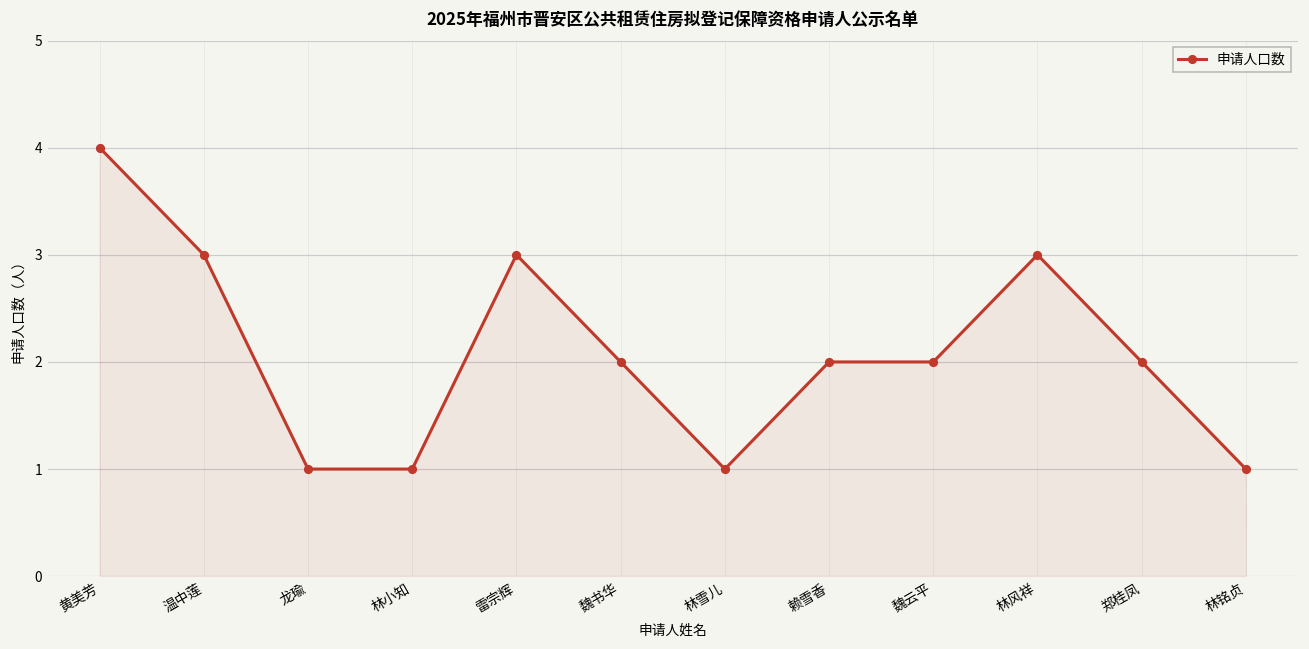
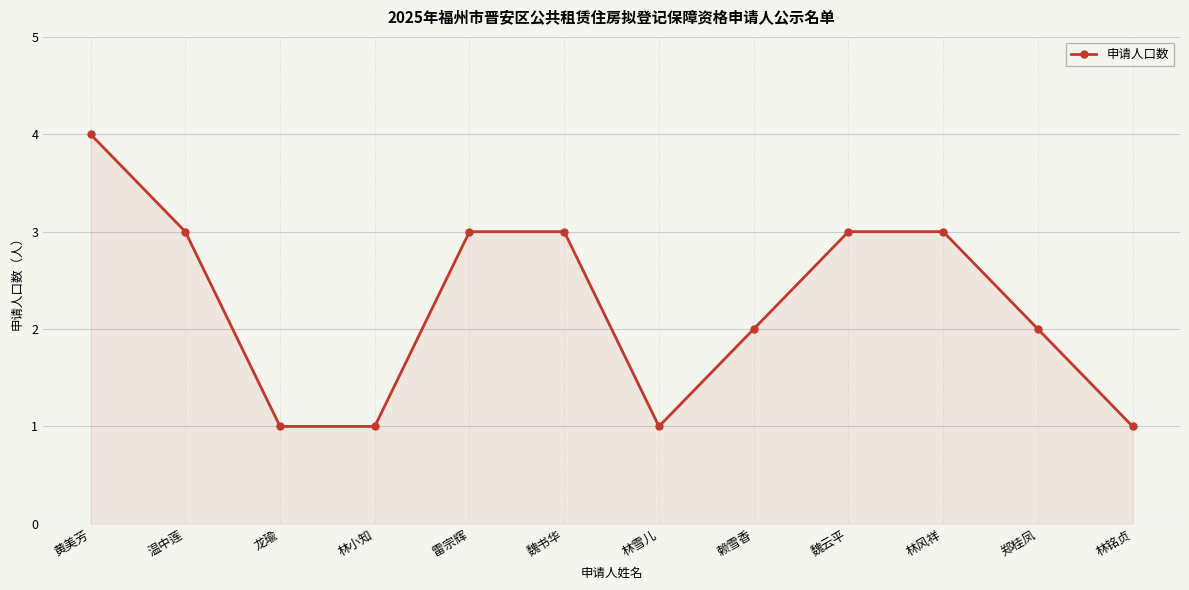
魏书华: 2 -> 3
魏云平: 2 -> 3
